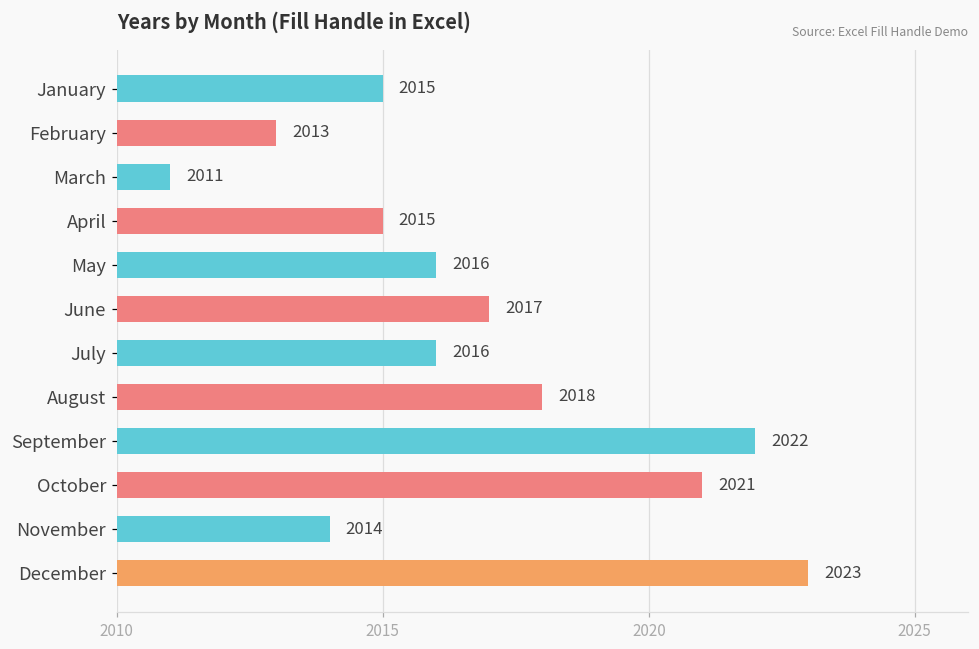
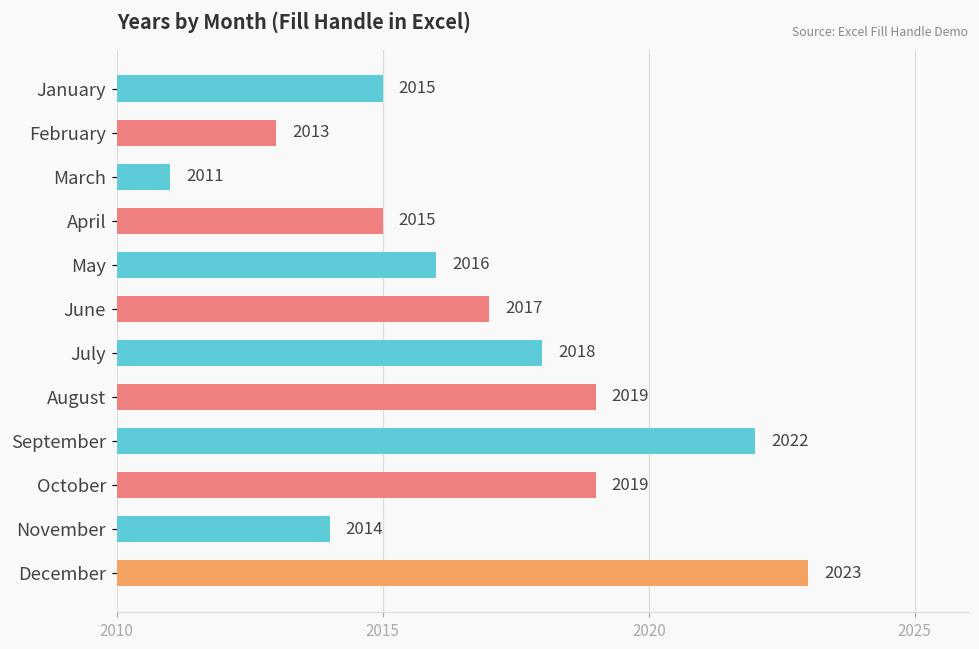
July: 2016 -> 2018
August: 2018 -> 2019
October: 2021 -> 2019
